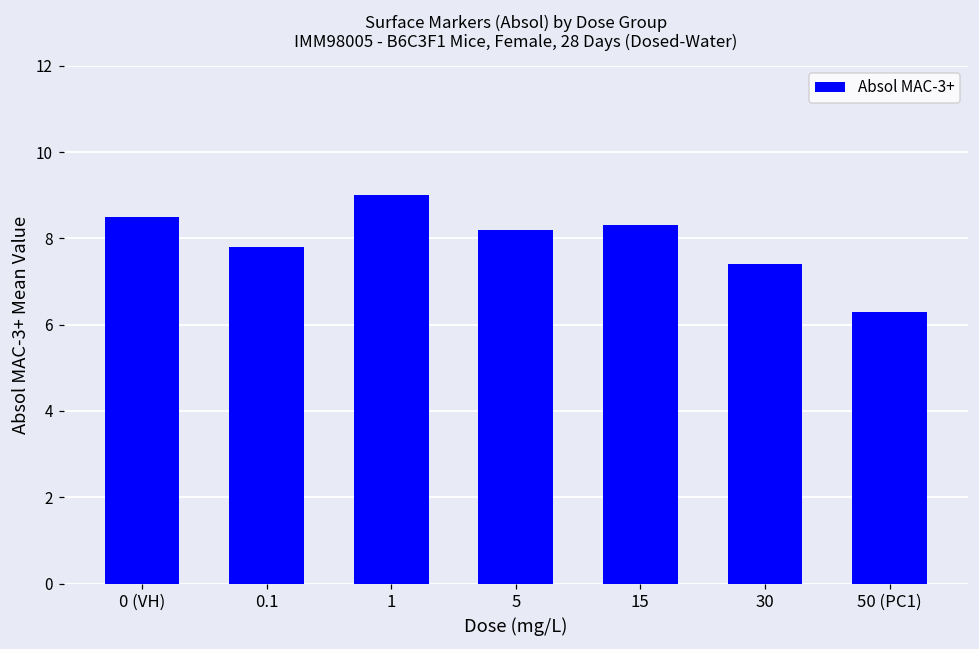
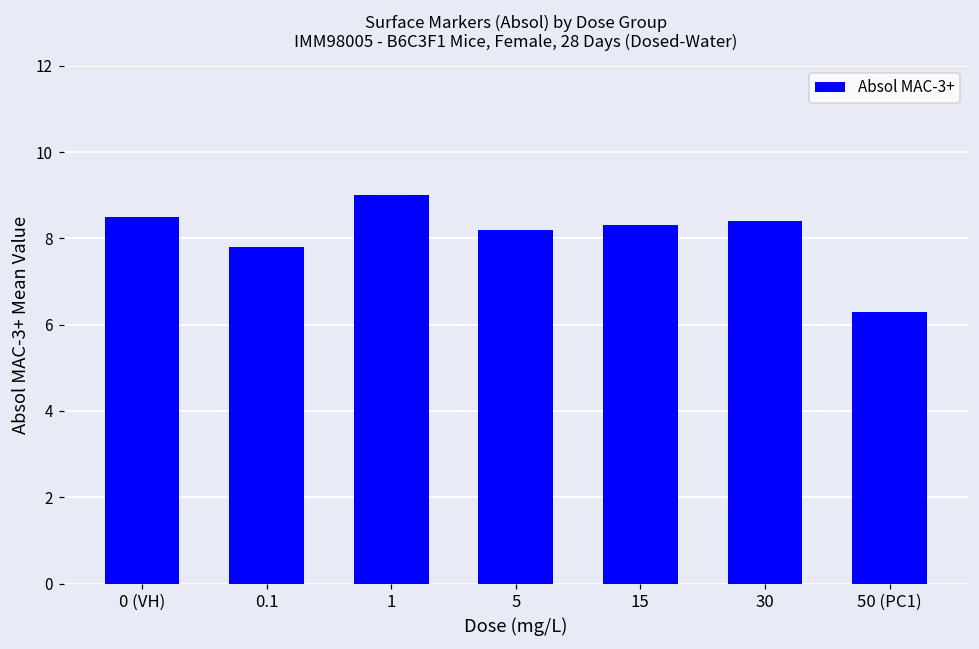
30: 7.4 -> 8.4
